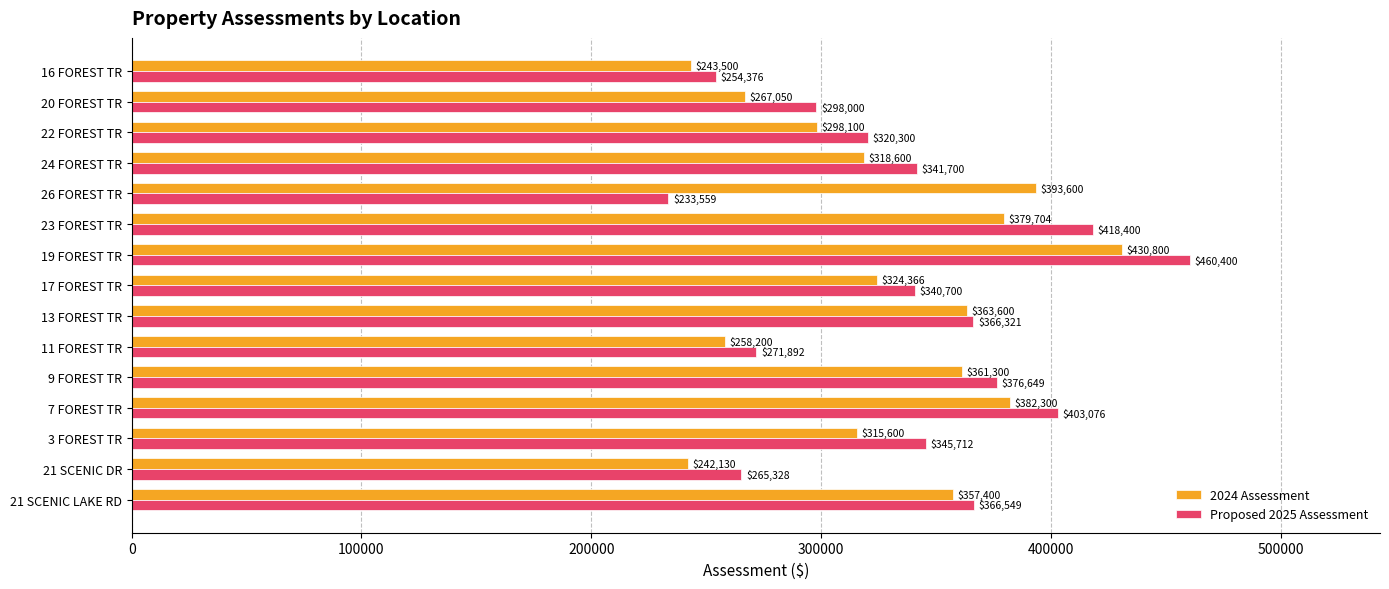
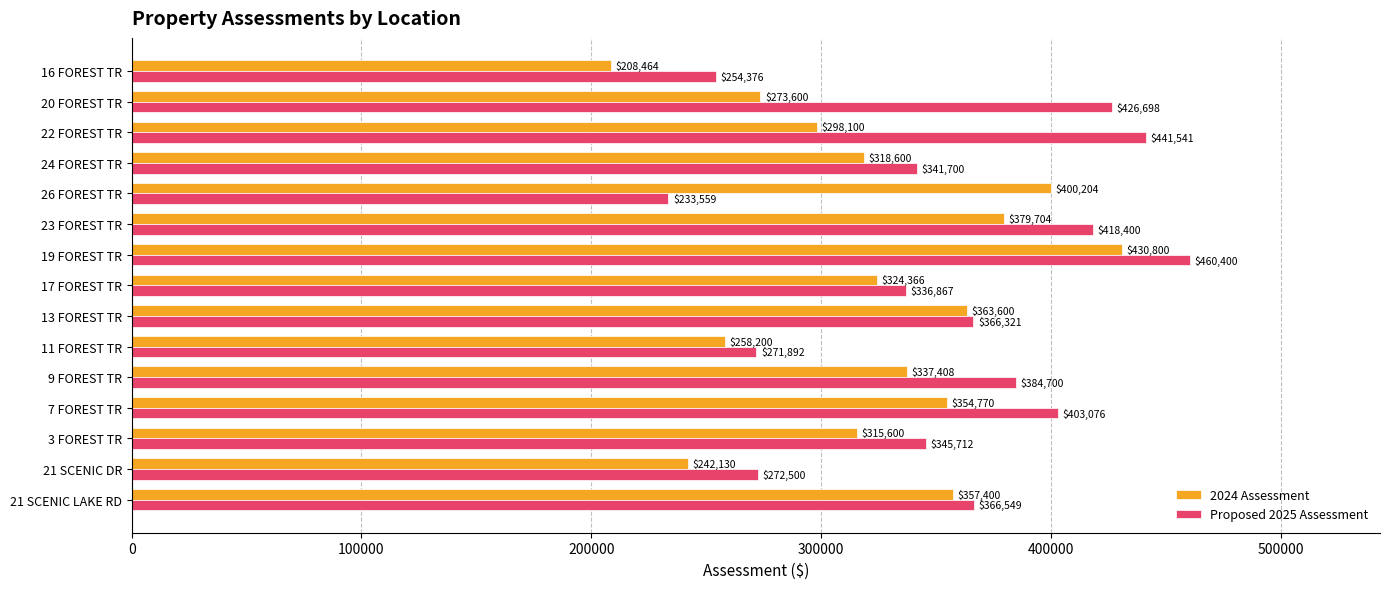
2024 Assessment, 16 FOREST TR: $243,500 -> $208,464
2024 Assessment, 20 FOREST TR: $267,050 -> $273,600
Proposed 2025 Assessment, 20 FOREST TR: $298,000 -> $426,698
Proposed 2025 Assessment, 22 FOREST TR: $320,300 -> $441,541
2024 Assessment, 26 FOREST TR: $393,600 -> $400,204
Proposed 2025 Assessment, 17 FOREST TR: $340,700 -> $336,867
2024 Assessment, 9 FOREST TR: $361,300 -> $337,408
Proposed 2025 Assessment, 9 FOREST TR: $376,649 -> $384,700
2024 Assessment, 7 FOREST TR: $382,300 -> $354,770
Proposed 2025 Assessment, 21 SCENIC DR: $265,328 -> $272,500
